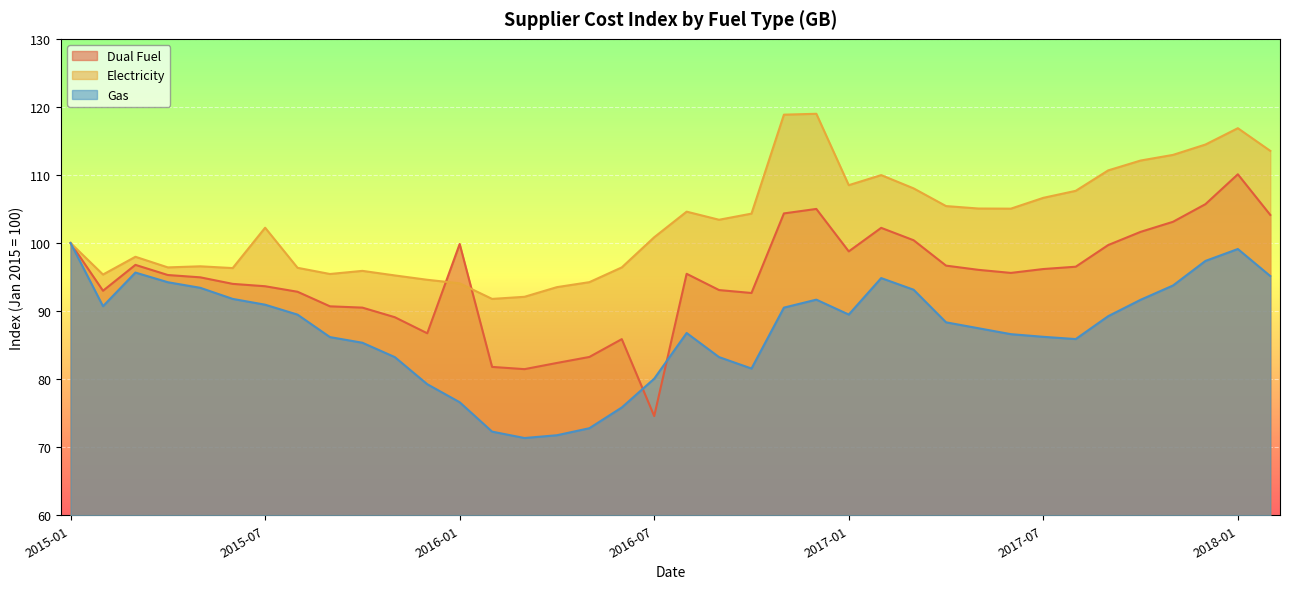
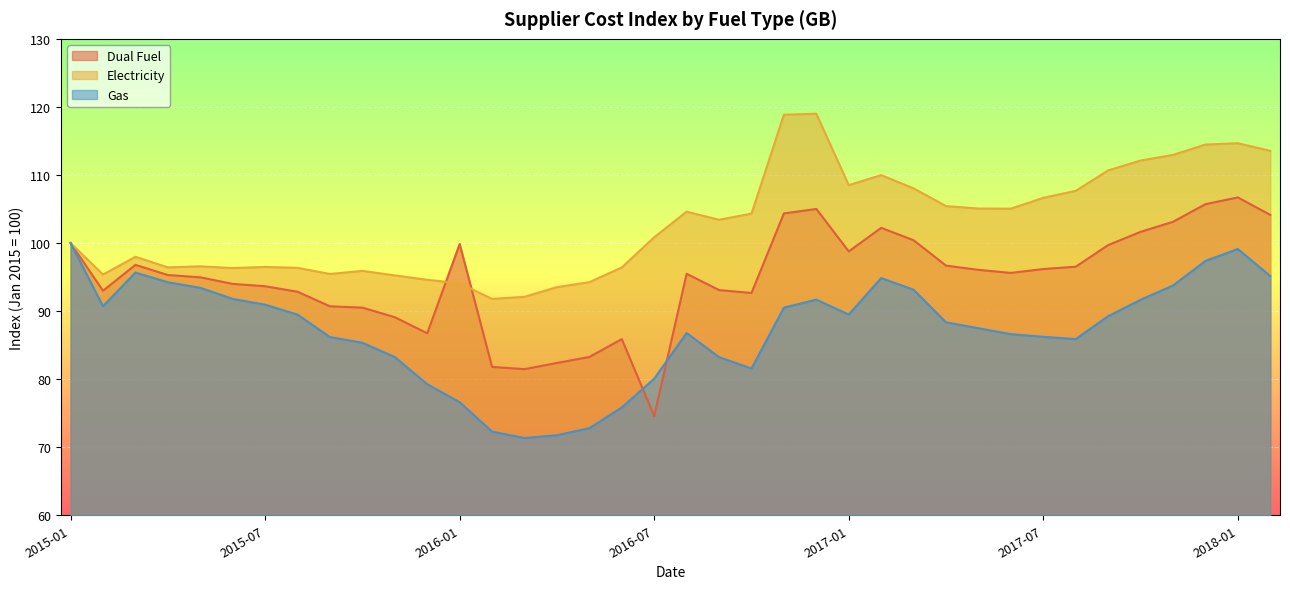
Electricity, 2015-07: 102 -> 96
Dual Fuel, 2018-01: 110 -> 107
Electricity, 2018-01: 117 -> 115
